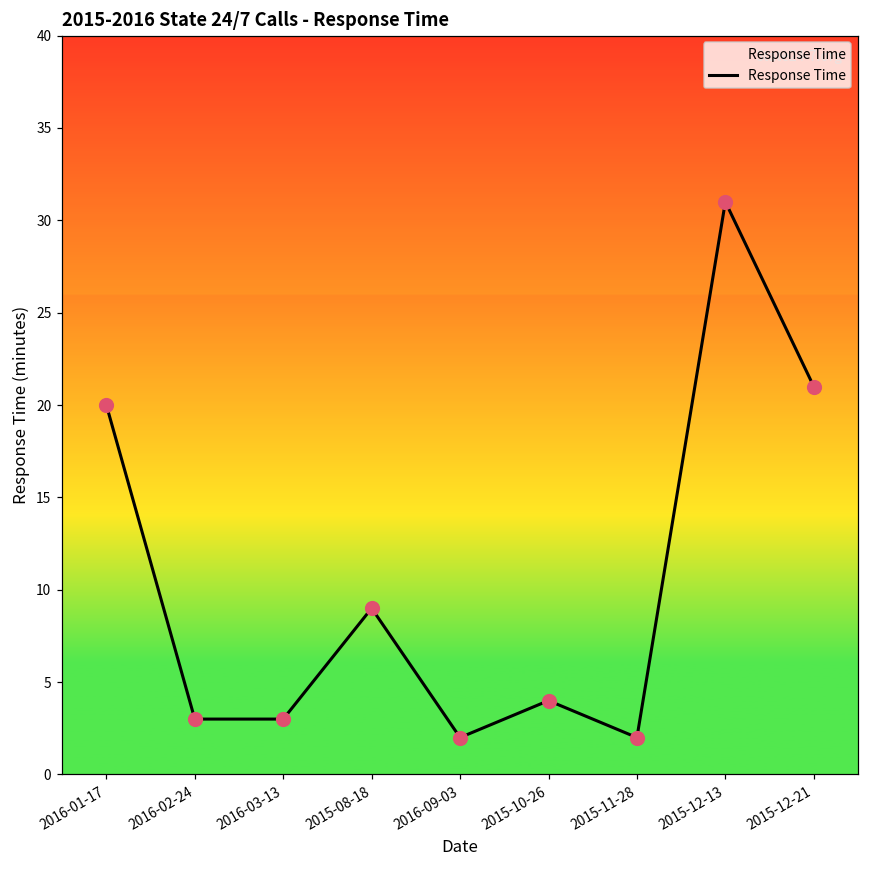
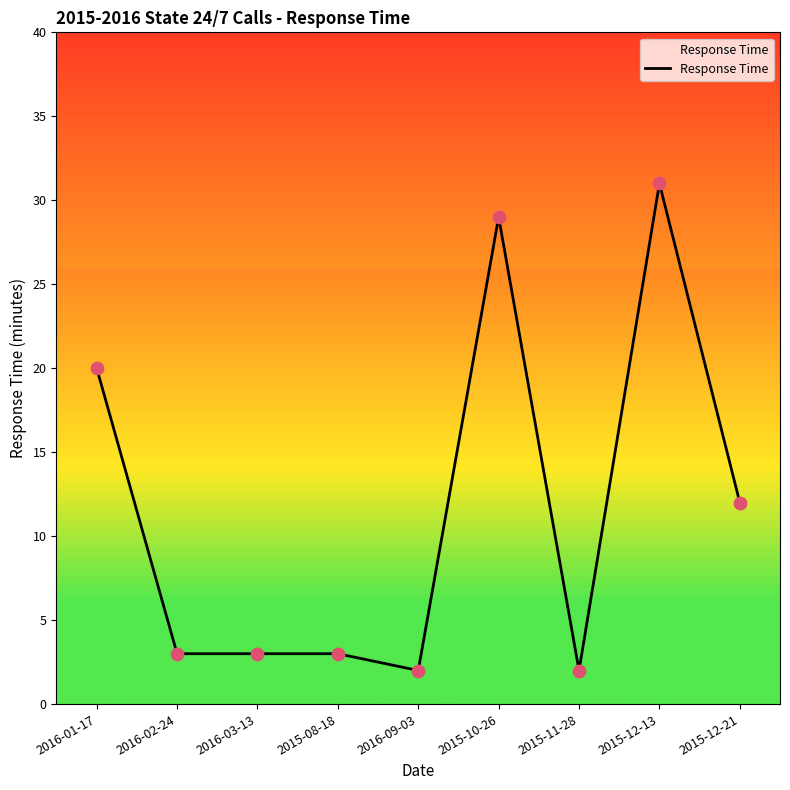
2015-08-18: 9 -> 3
2015-10-26: 4 -> 29
2015-12-21: 21 -> 12
